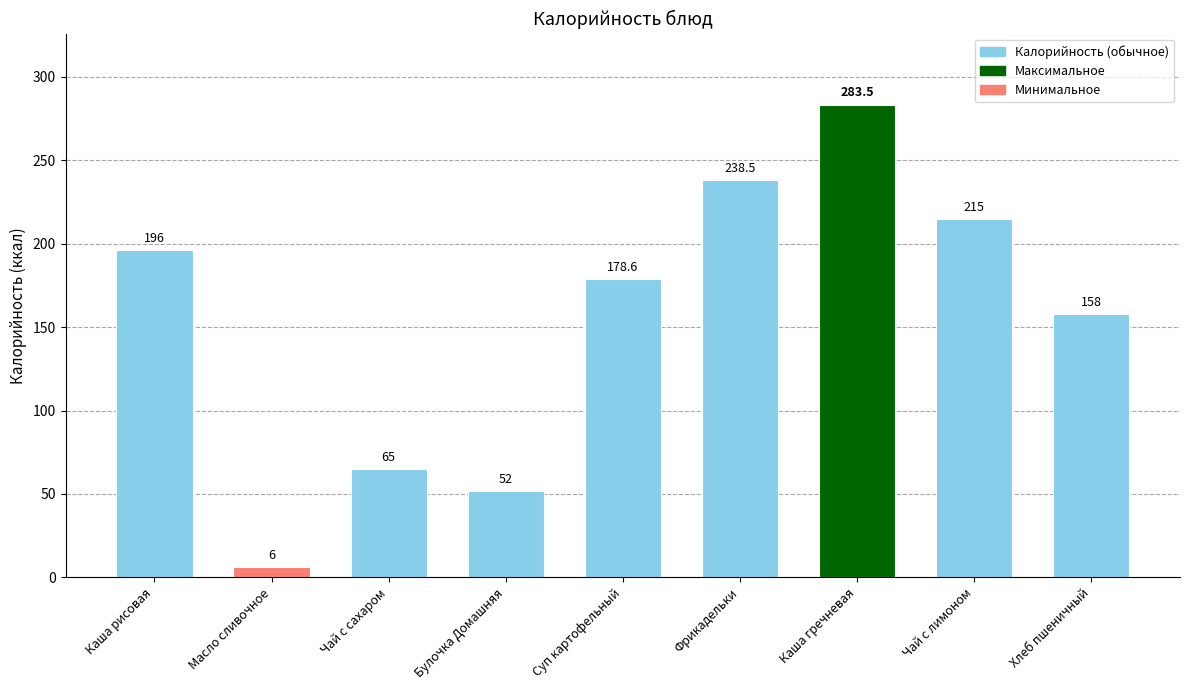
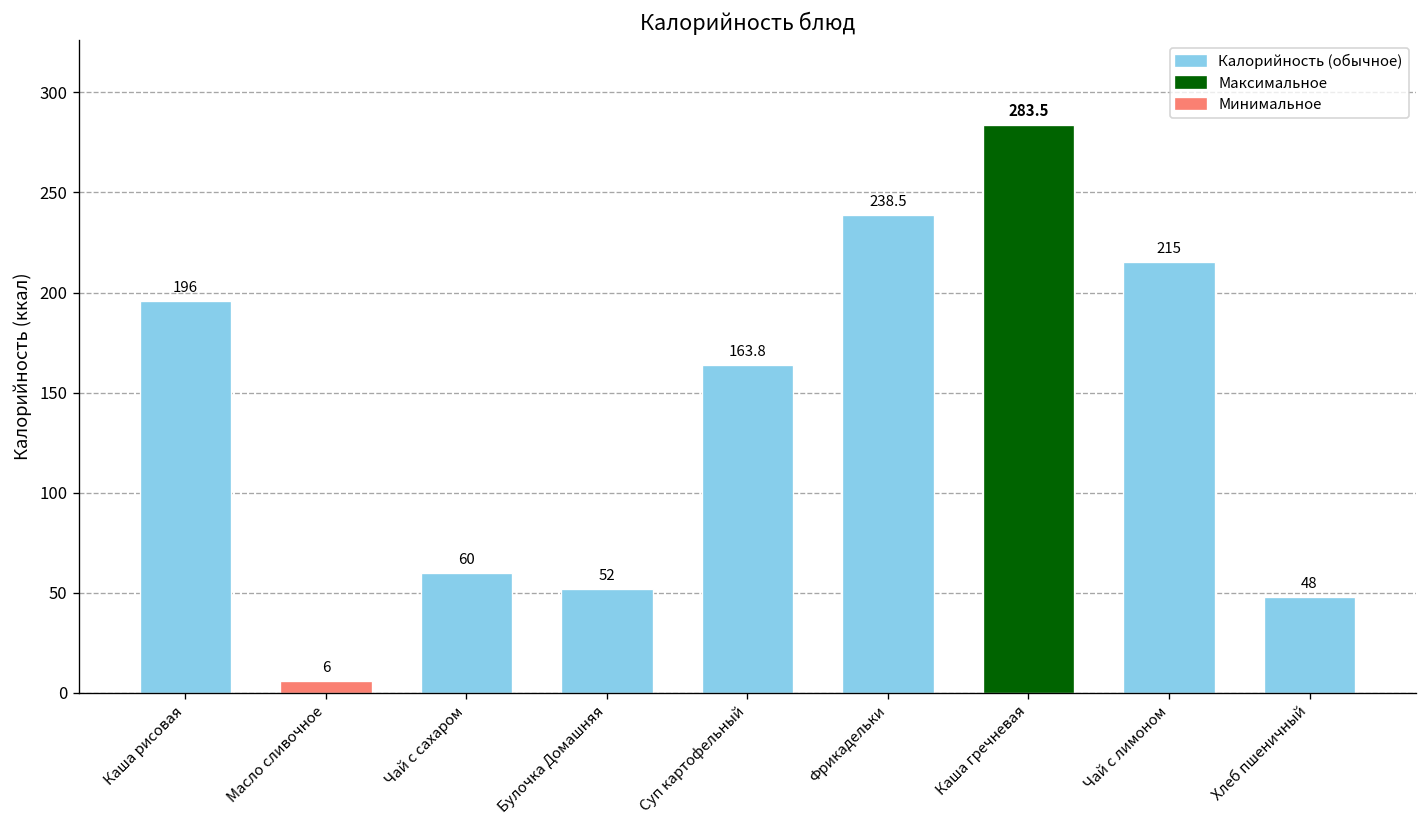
Чай с сахаром: 65 -> 60
Суп картофельный: 178.6 -> 163.8
Хлеб пшеничный: 158 -> 48
